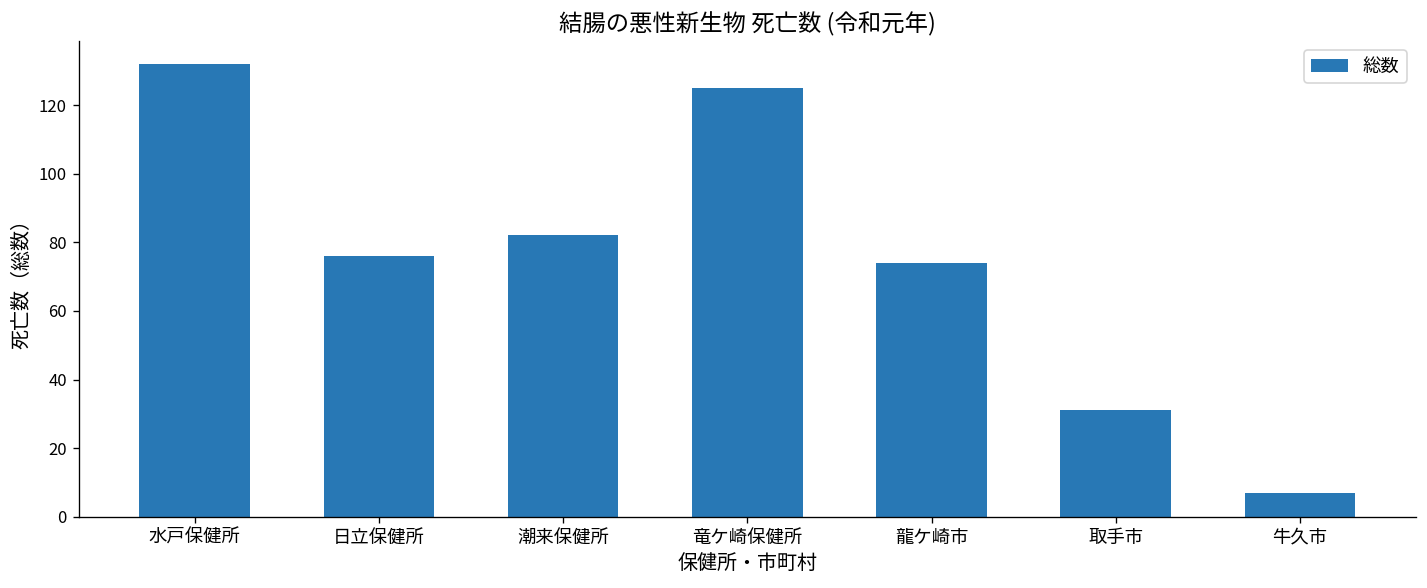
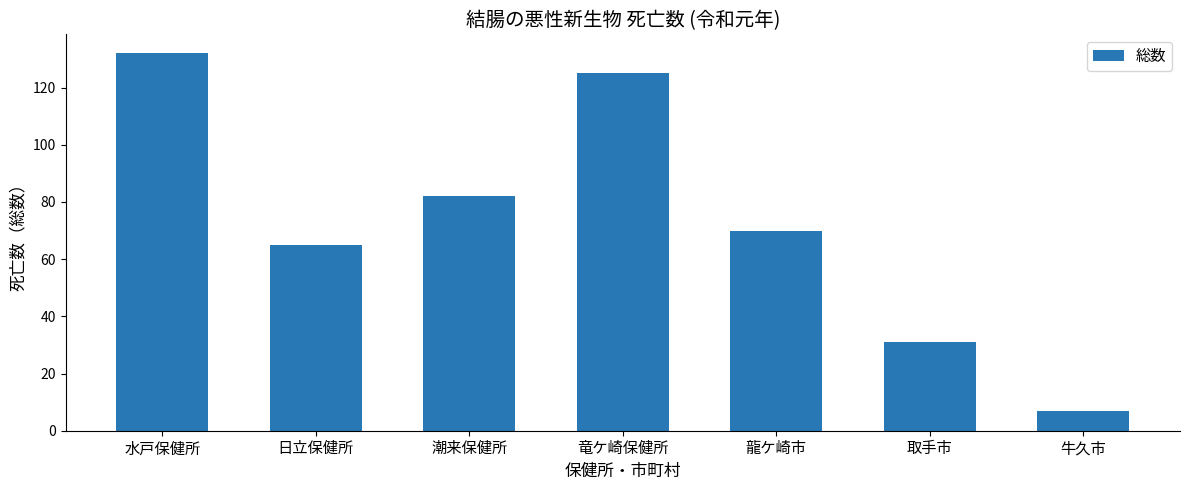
日立保健所: 76 -> 65
龍ケ崎市: 74 -> 70
